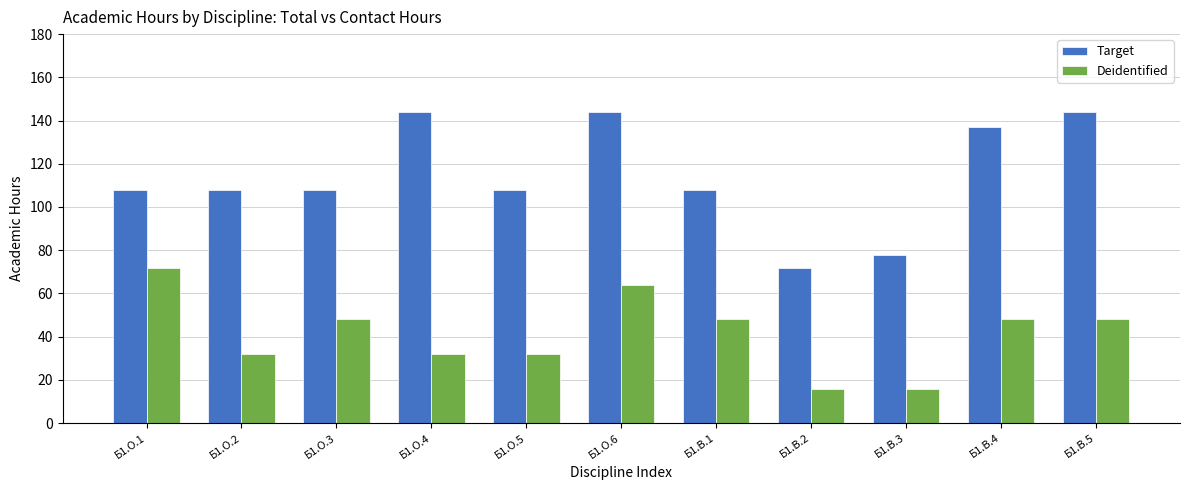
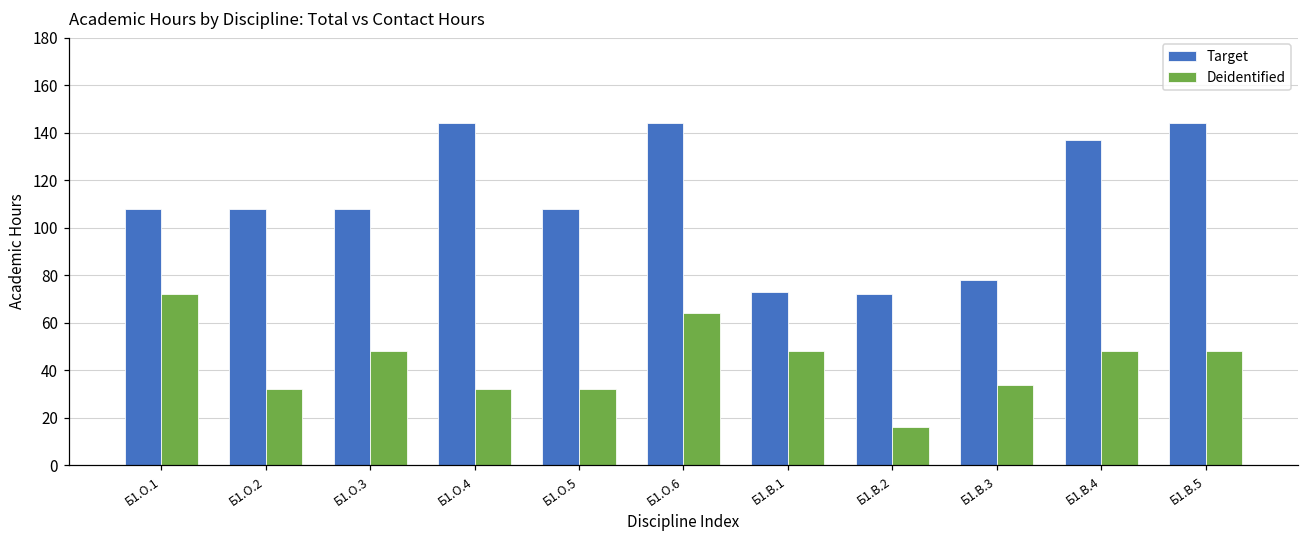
Target, Б1.В.1: 108 -> 73
Deidentified, Б1.В.3: 16 -> 34
